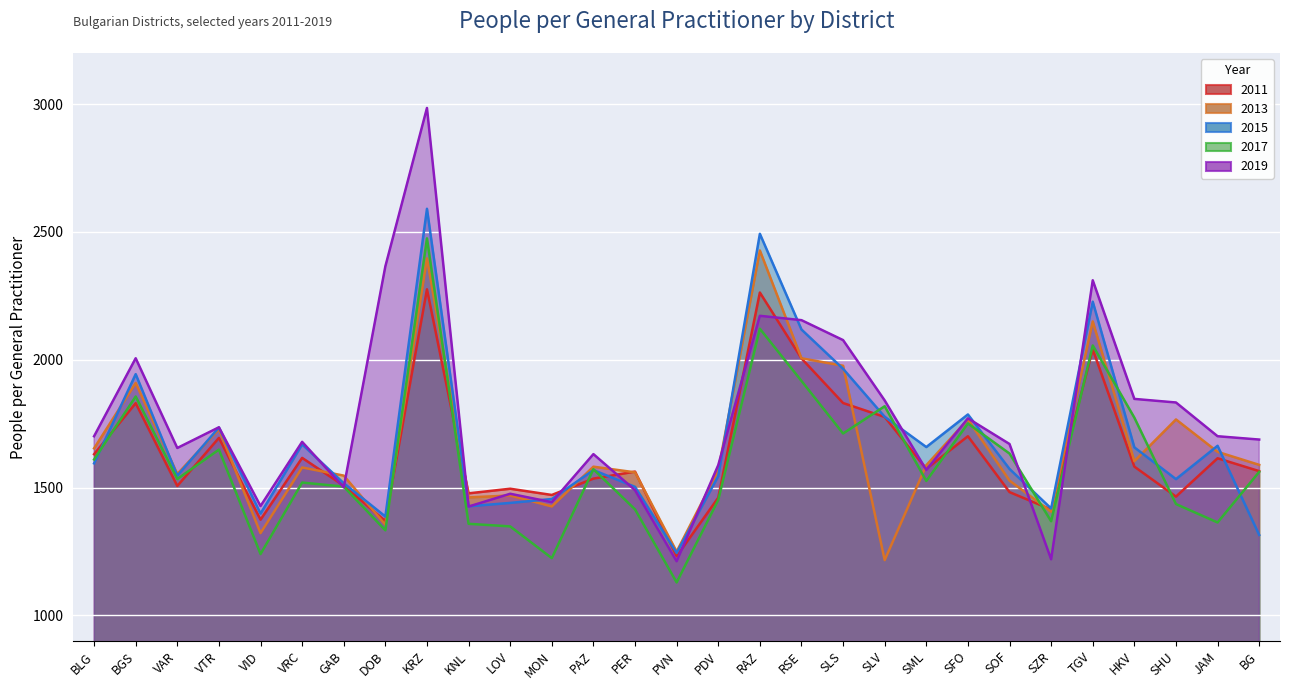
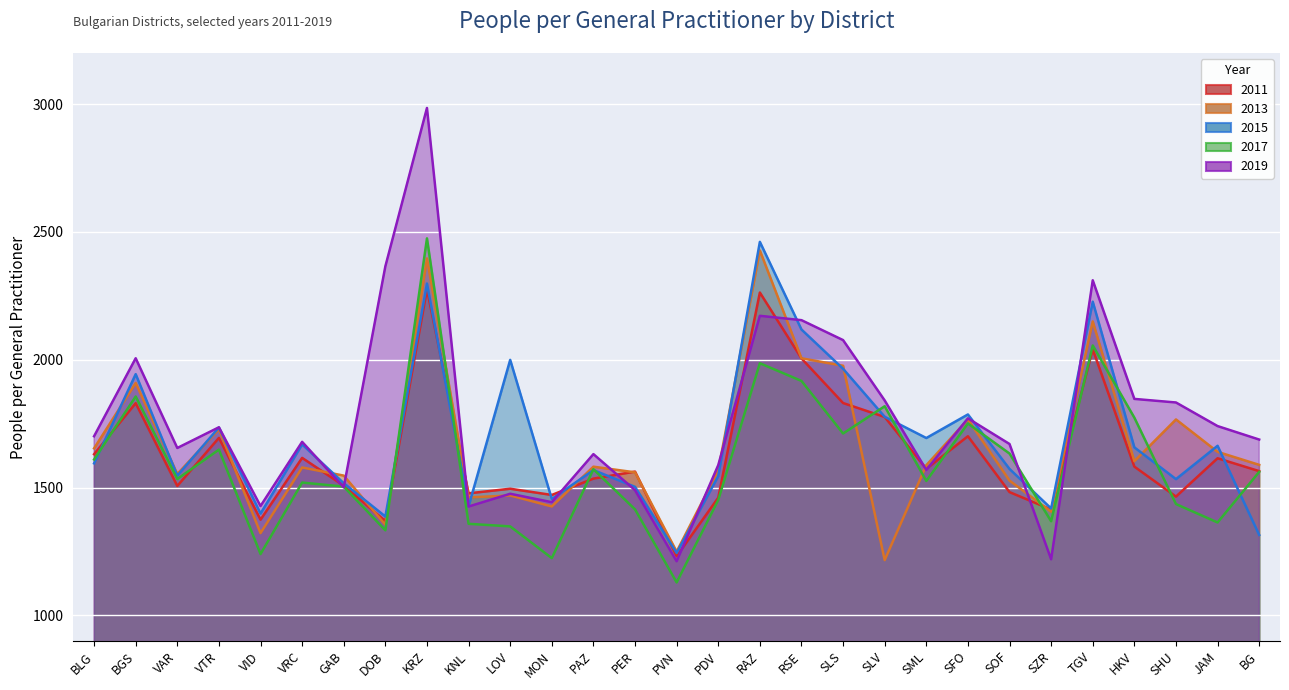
2015, KRZ: 2590 -> 2300
2015, LOV: 1440 -> 2000
2015, RAZ: 2490 -> 2460
2017, RAZ: 2120 -> 1990
2015, SML: 1660 -> 1690
2019, JAM: 1700 -> 1740
